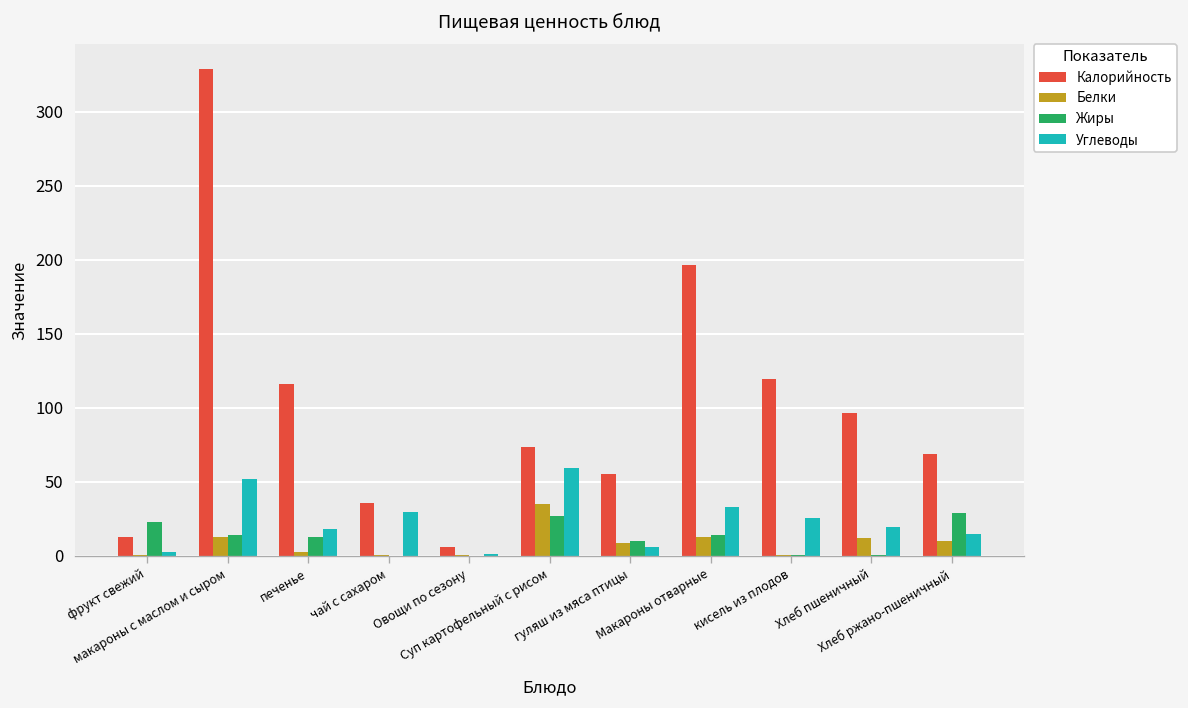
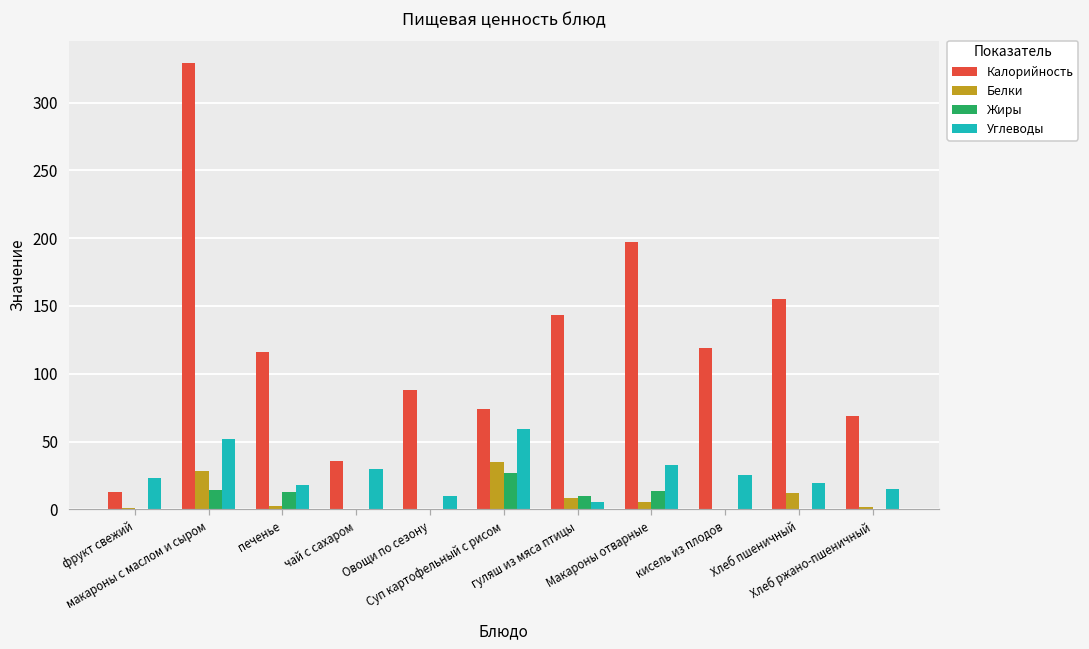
Жиры, фрукт свежий: 22 -> 0
Углеводы, фрукт свежий: 2 -> 23
Белки, макароны с маслом и сыром: 13 -> 28
Калорийность, Овощи по сезону: 6 -> 88
Углеводы, Овощи по сезону: 1 -> 10
Калорийность, гуляш из мяса птицы: 55 -> 144
Белки, Макароны отварные: 13 -> 5
Калорийность, Хлеб пшеничный: 97 -> 155
Белки, Хлеб ржано-пшеничный: 10 -> 2
Жиры, Хлеб ржано-пшеничный: 29 -> 0
